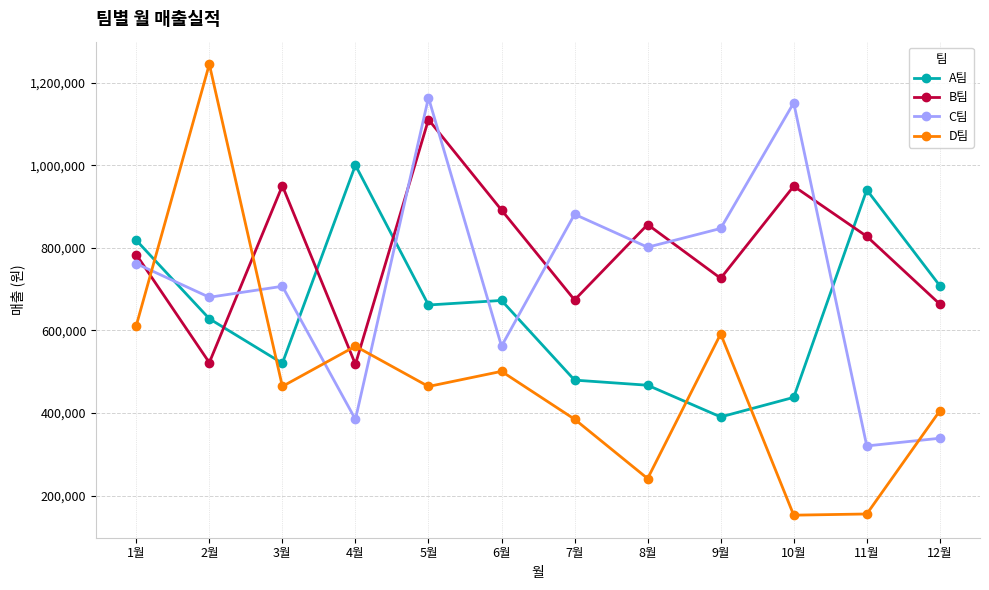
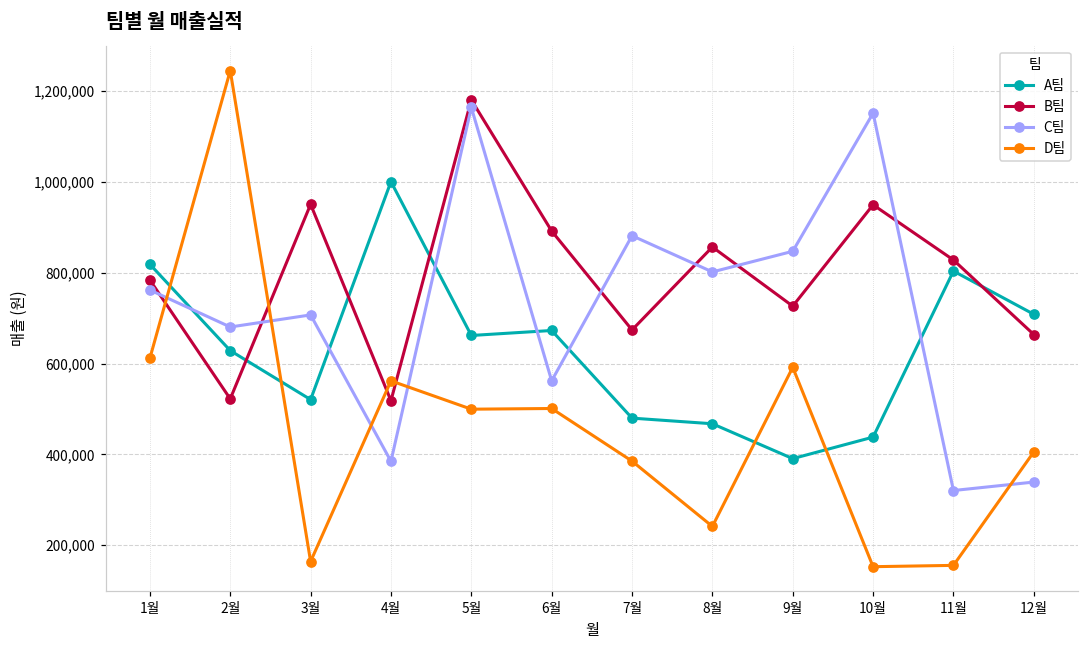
D팀, 3월: 460,000 -> 160,000
B팀, 5월: 1,110,000 -> 1,180,000
D팀, 5월: 460,000 -> 500,000
A팀, 11월: 940,000 -> 800,000
